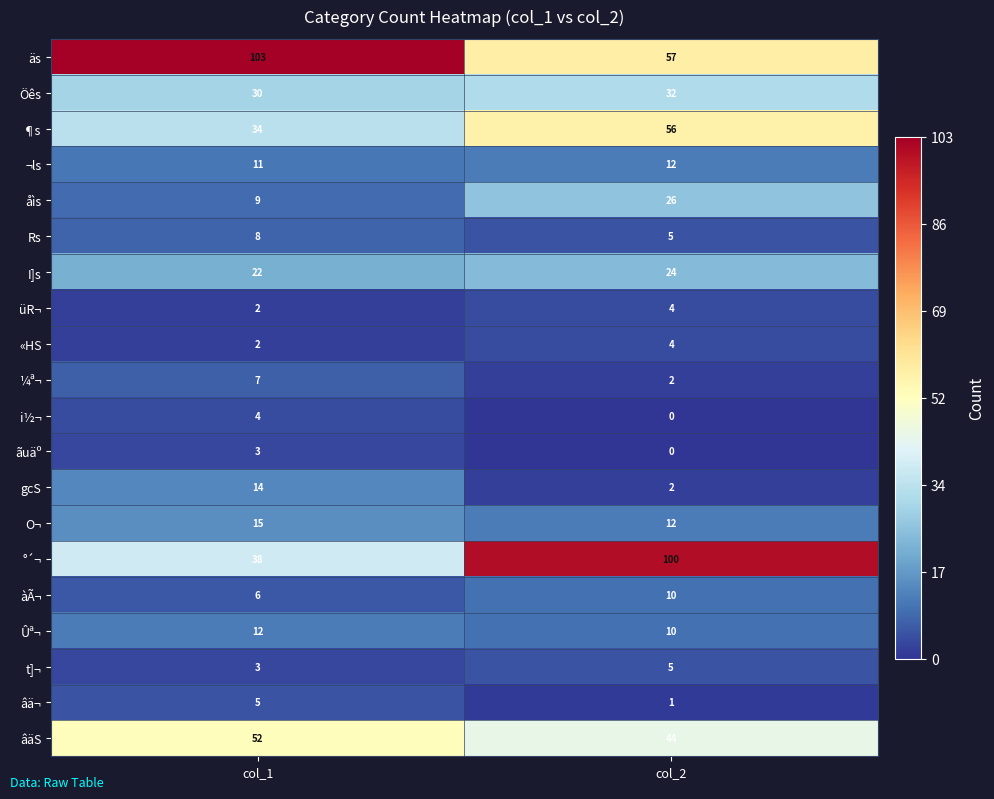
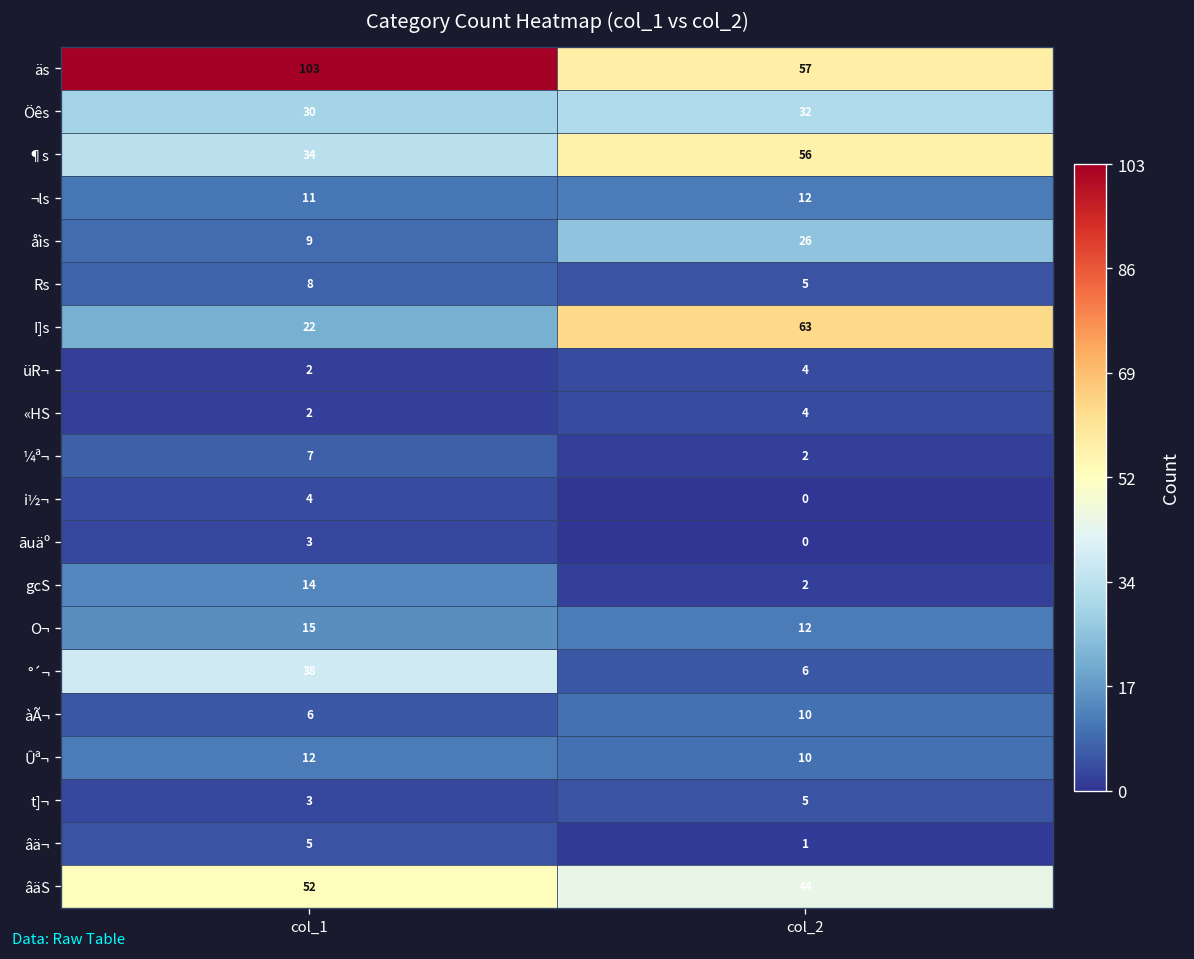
I]s, col_2: 24 -> 63
°´¬, col_2: 100 -> 6
